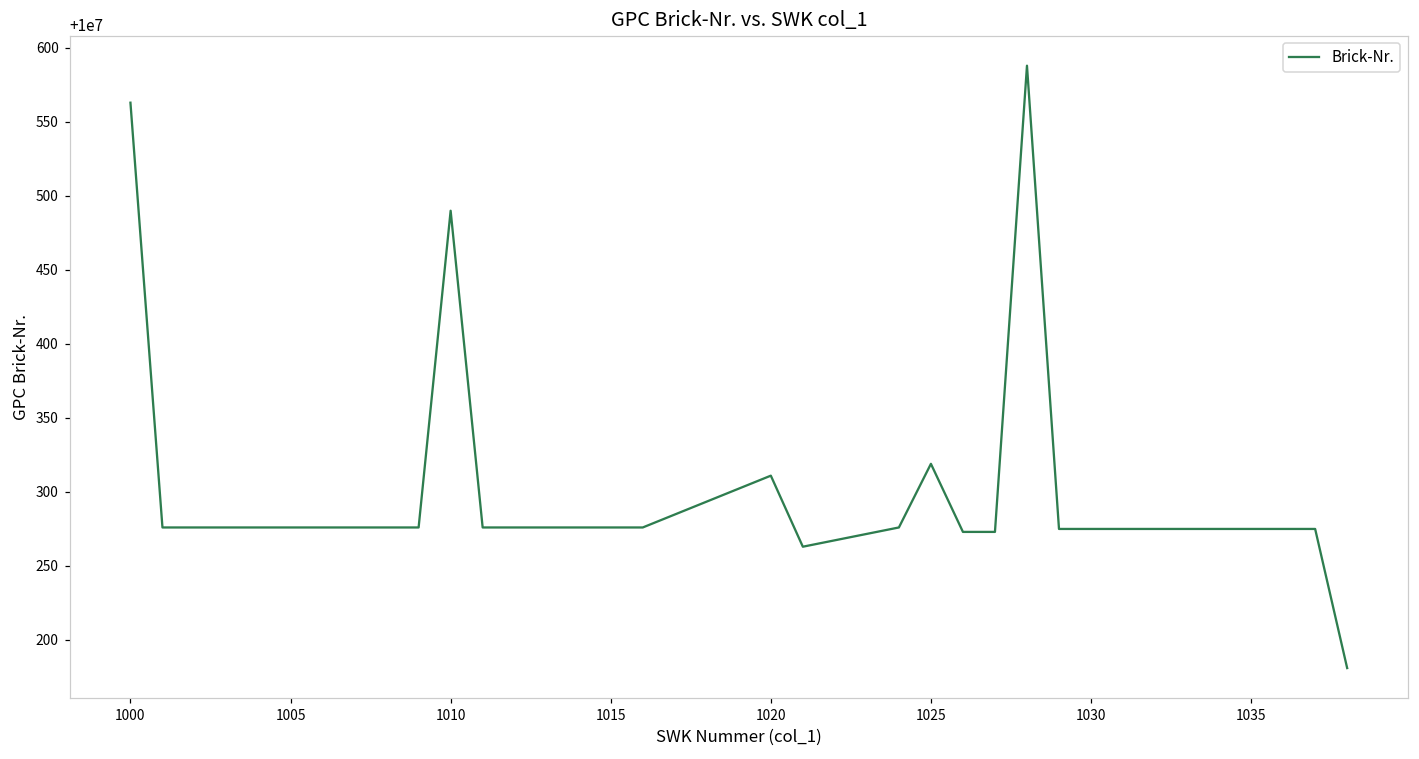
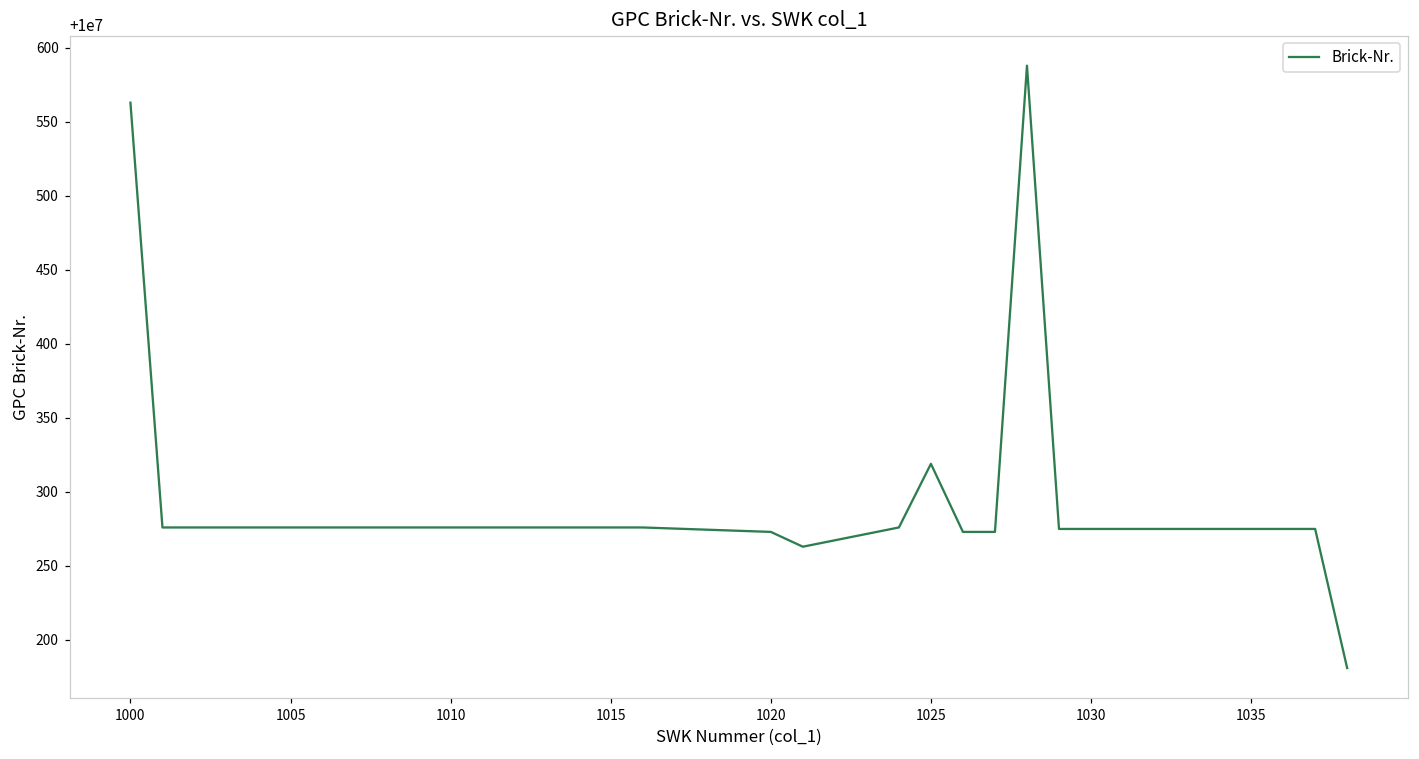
1010: 10000490 -> 10000276
1020: 10000311 -> 10000273
